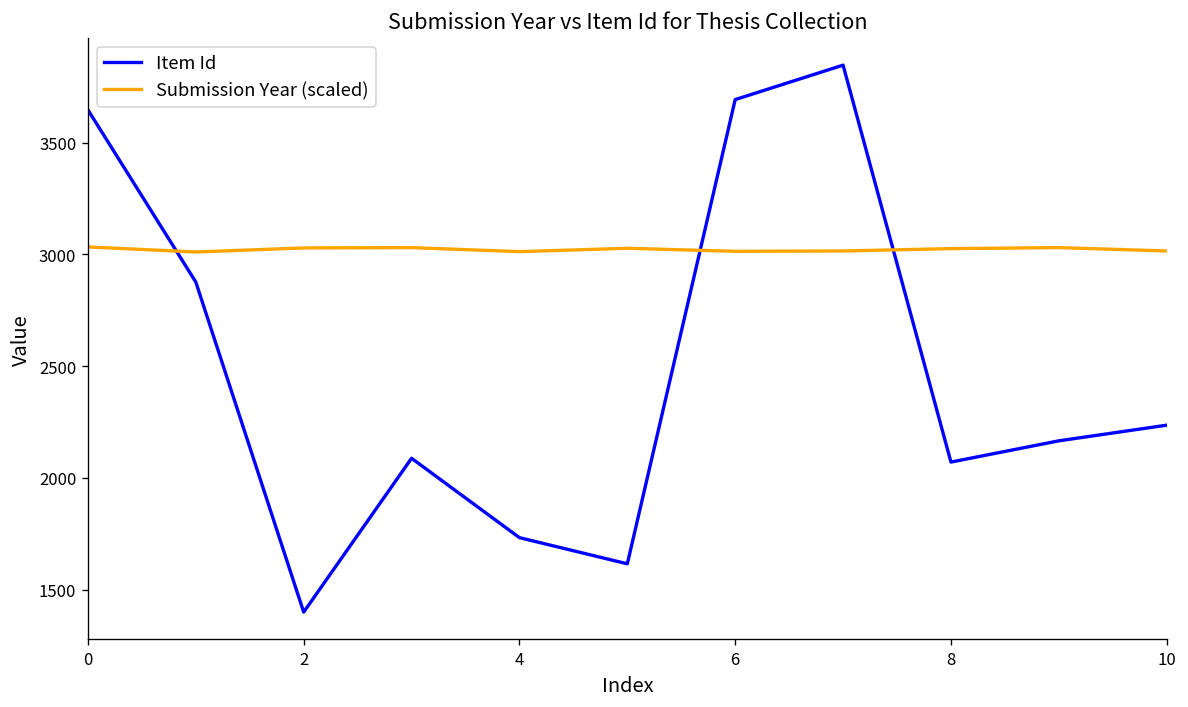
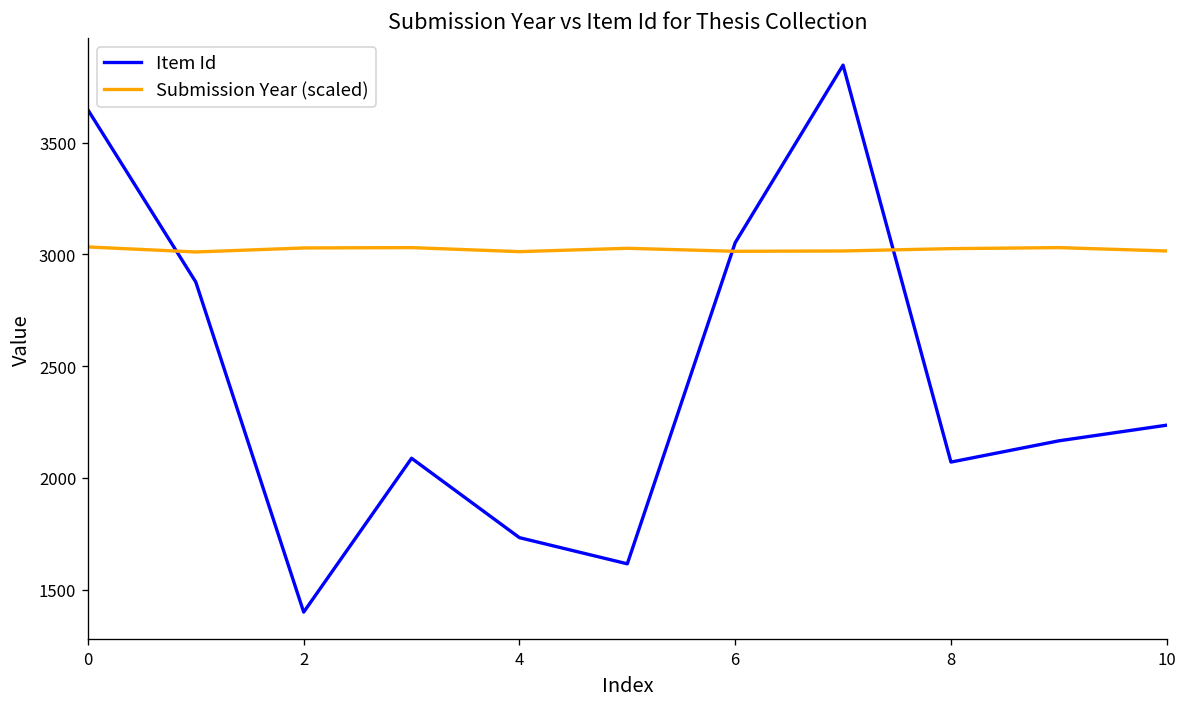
Item Id, 6: 3690 -> 3050
